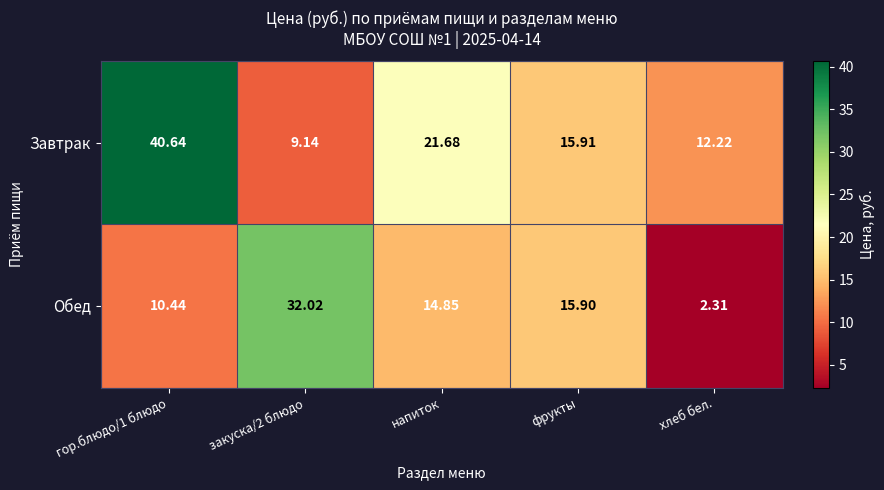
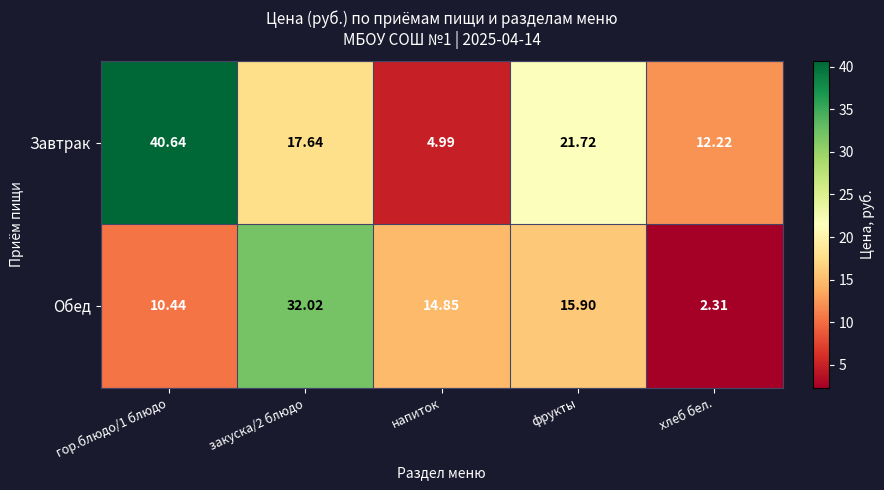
Завтрак, закуска/2 блюдо: 9.14 -> 17.64
Завтрак, напиток: 21.68 -> 4.99
Завтрак, фрукты: 15.91 -> 21.72
